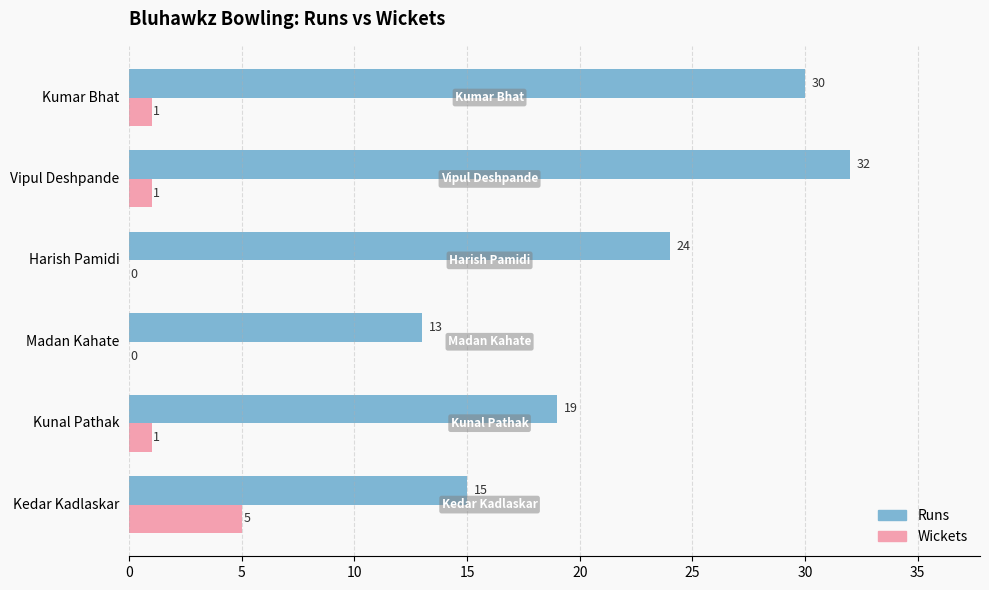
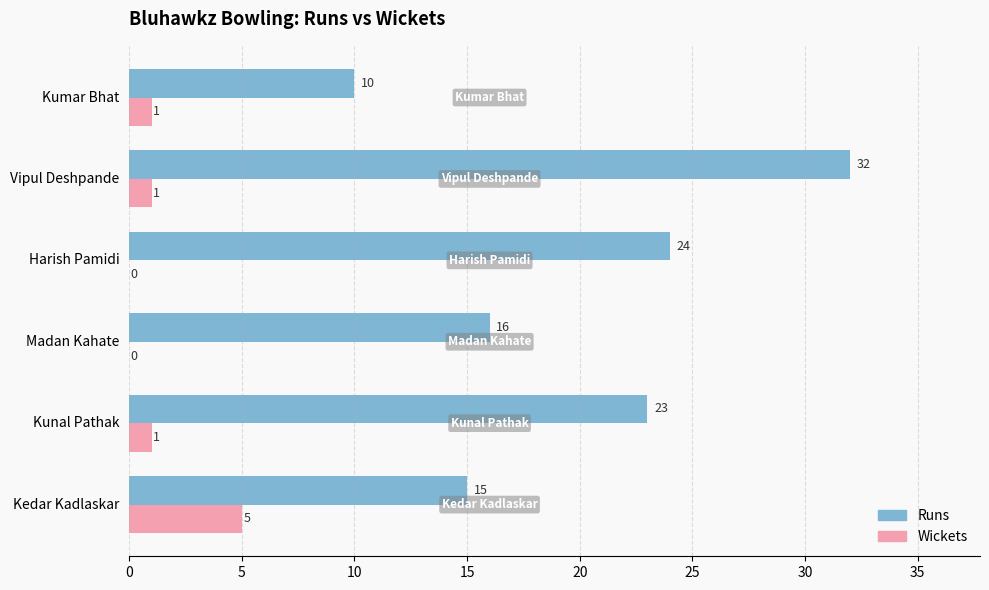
Runs, Kumar Bhat: 30 -> 10
Runs, Madan Kahate: 13 -> 16
Runs, Kunal Pathak: 19 -> 23
